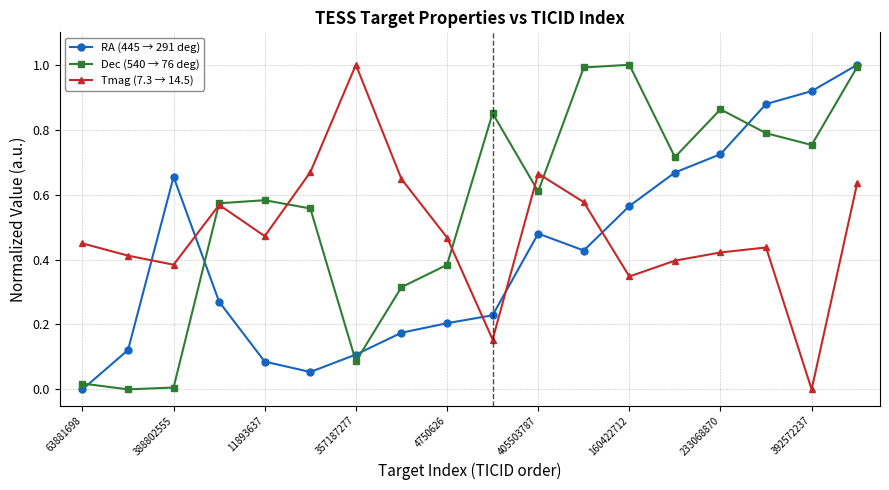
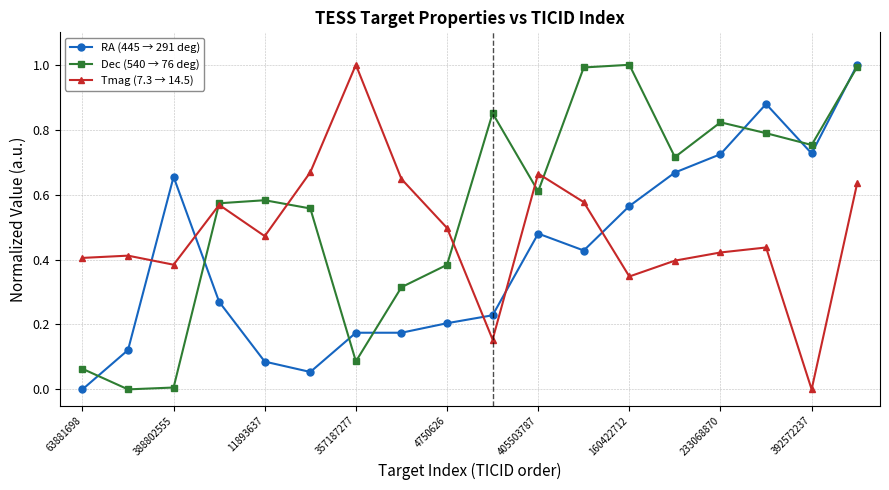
Dec (540 → 76 deg), 63881698: 0.02 -> 0.06
Tmag (7.3 → 14.5), 63881698: 0.45 -> 0.41
RA (445 → 291 deg), 357187277: 0.11 -> 0.17
Tmag (7.3 → 14.5), 4750626: 0.47 -> 0.50
Dec (540 → 76 deg), 233068870: 0.86 -> 0.82
RA (445 → 291 deg), 392572237: 0.92 -> 0.73
